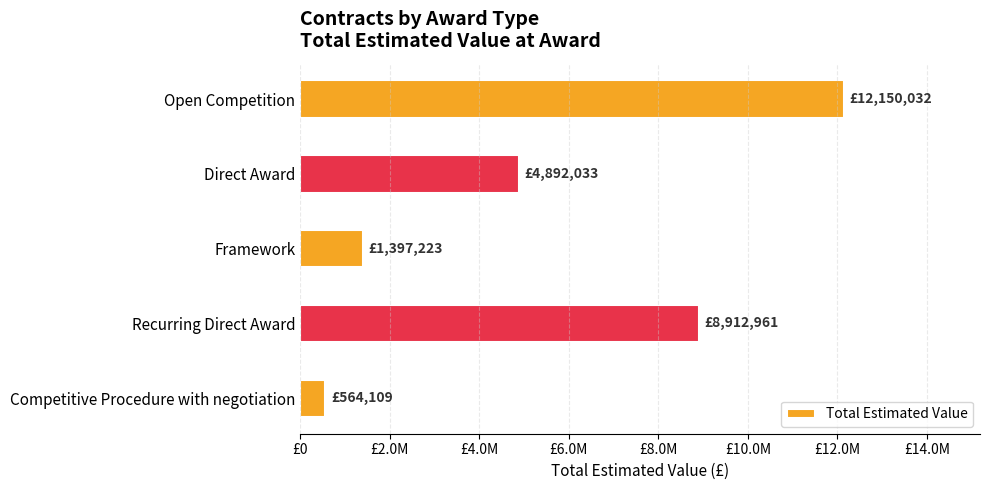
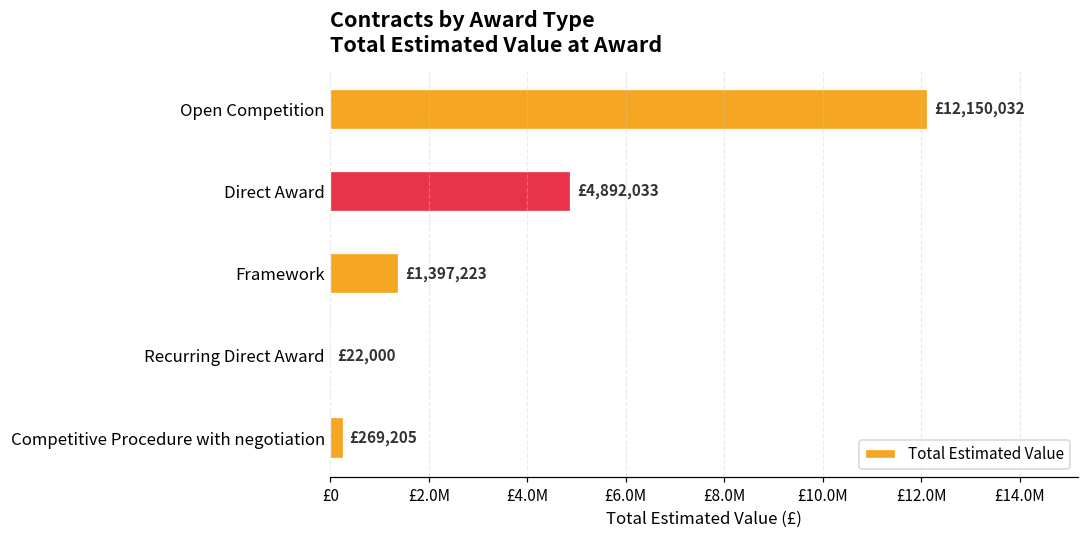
Recurring Direct Award: £8,912,961 -> £22,000
Competitive Procedure with negotiation: £564,109 -> £269,205
